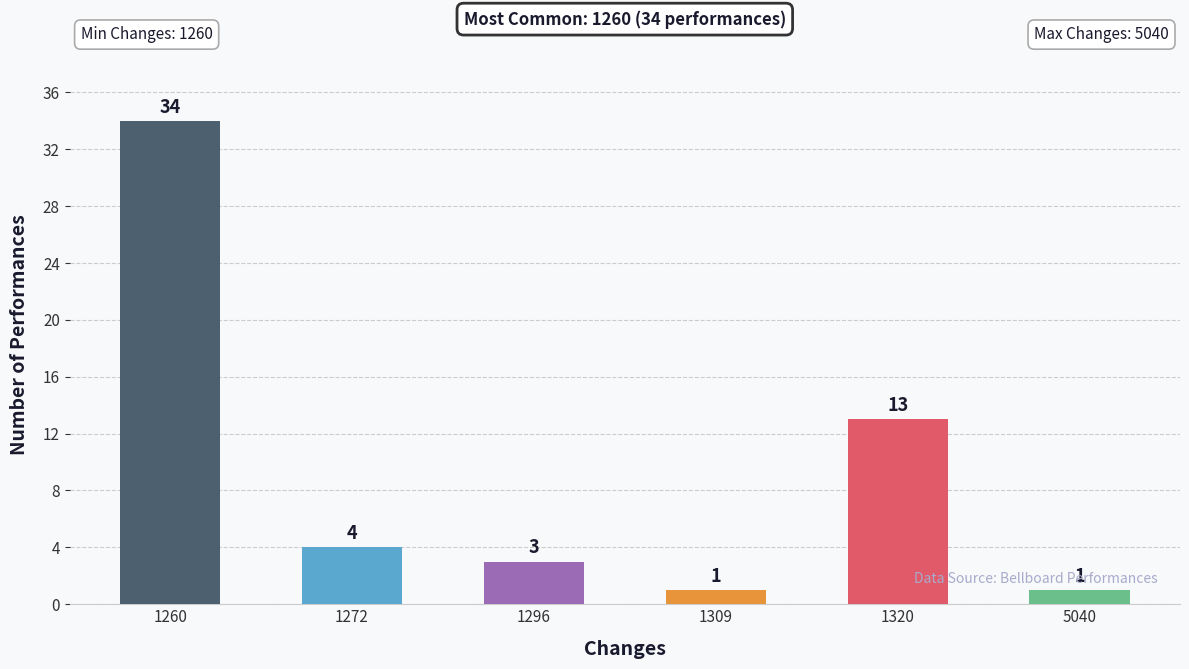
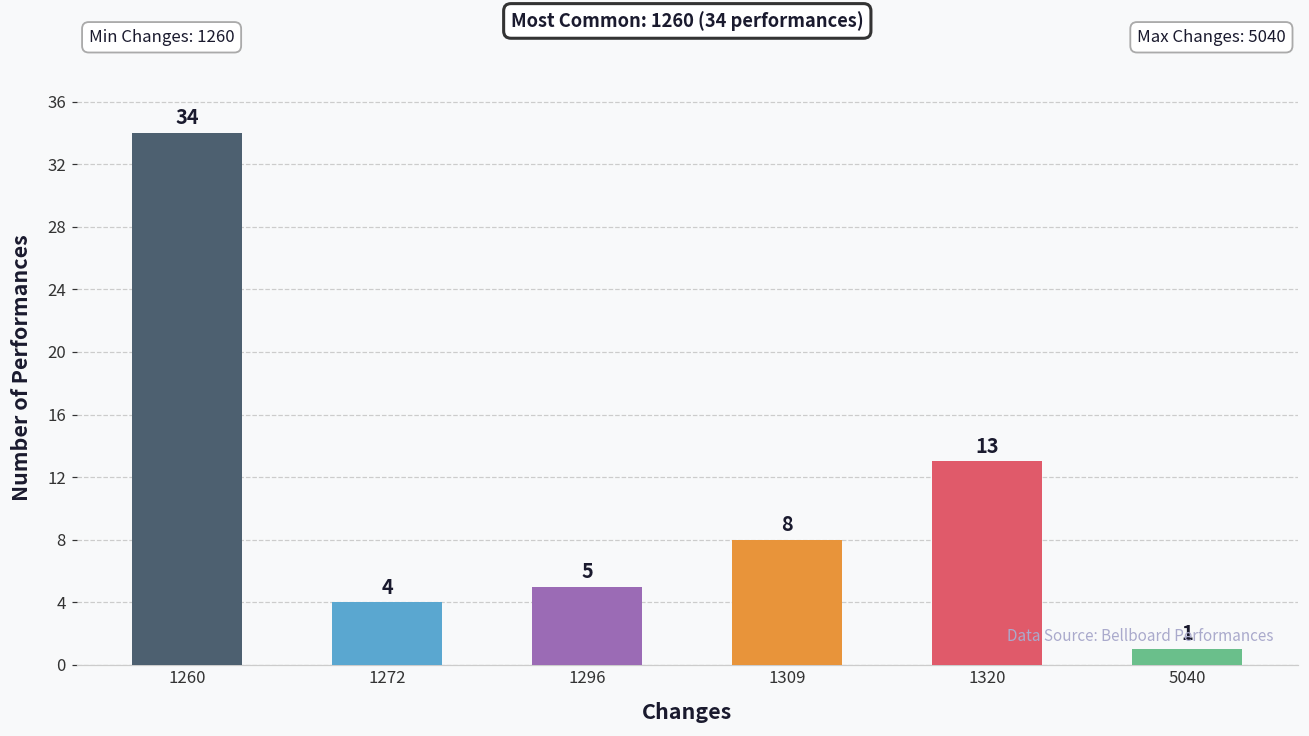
1296: 3 -> 5
1309: 1 -> 8
